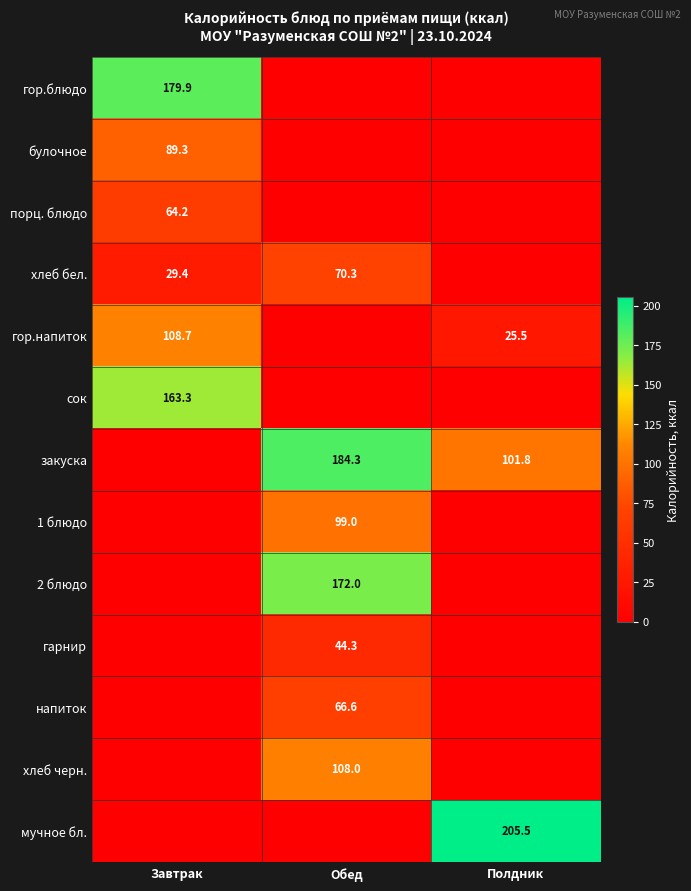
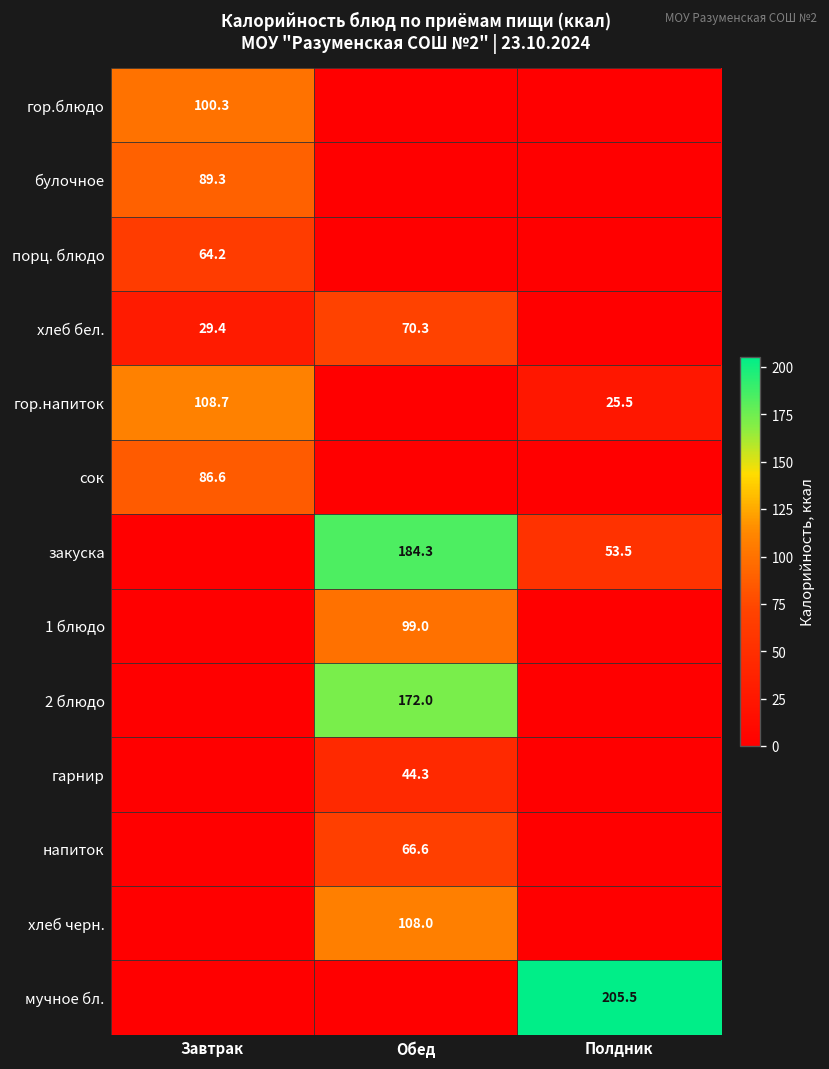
гор.блюдо, Завтрак: 179.9 -> 100.3
сок, Завтрак: 163.3 -> 86.6
закуска, Полдник: 101.8 -> 53.5
